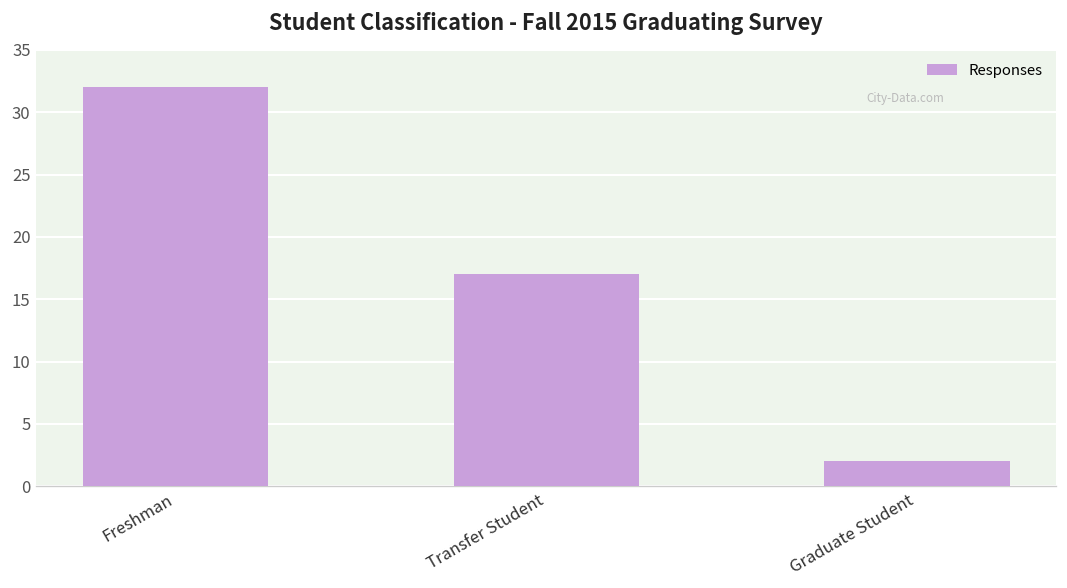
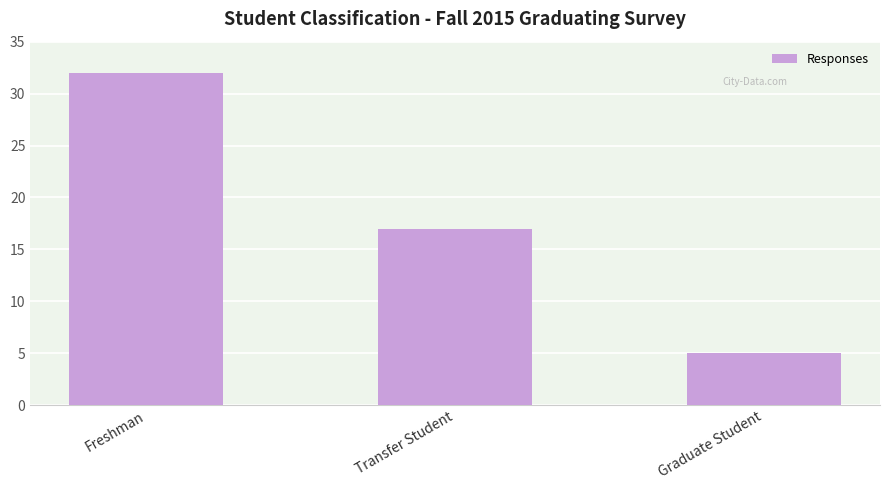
Graduate Student: 2 -> 5
